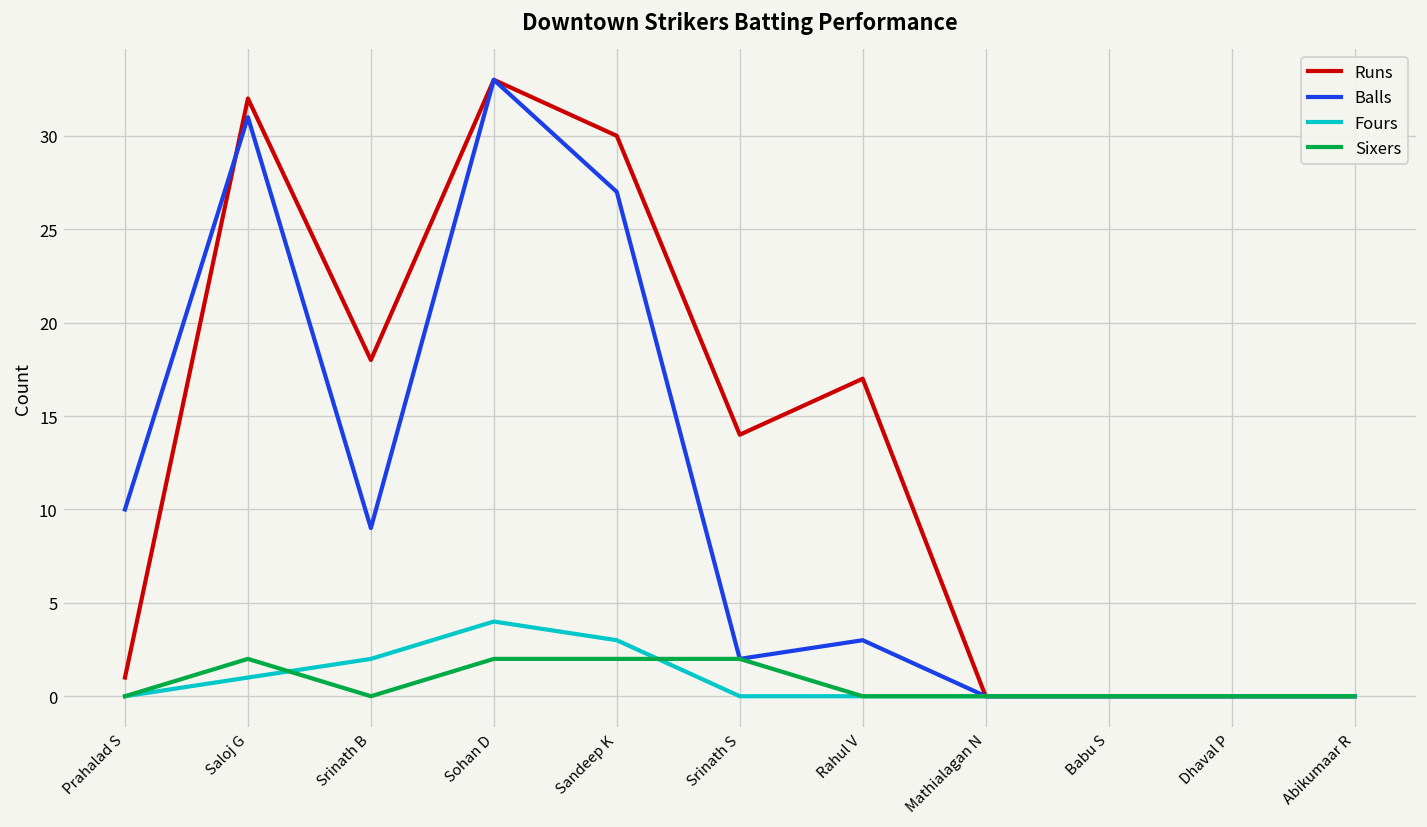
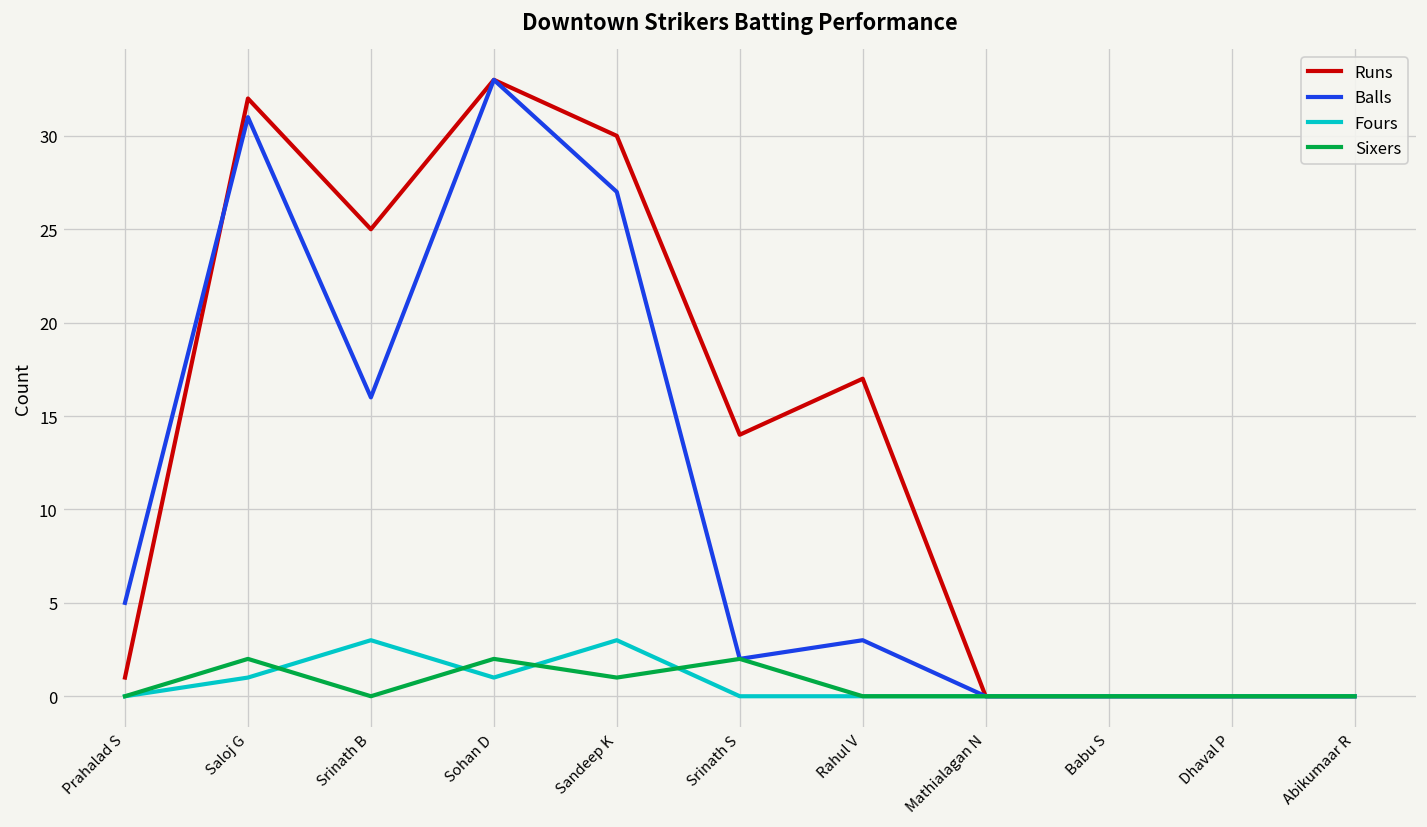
Balls, Prahalad S: 10 -> 5
Runs, Srinath B: 18 -> 25
Balls, Srinath B: 9 -> 16
Fours, Srinath B: 2 -> 3
Fours, Sohan D: 4 -> 1
Sixers, Sandeep K: 2 -> 1
